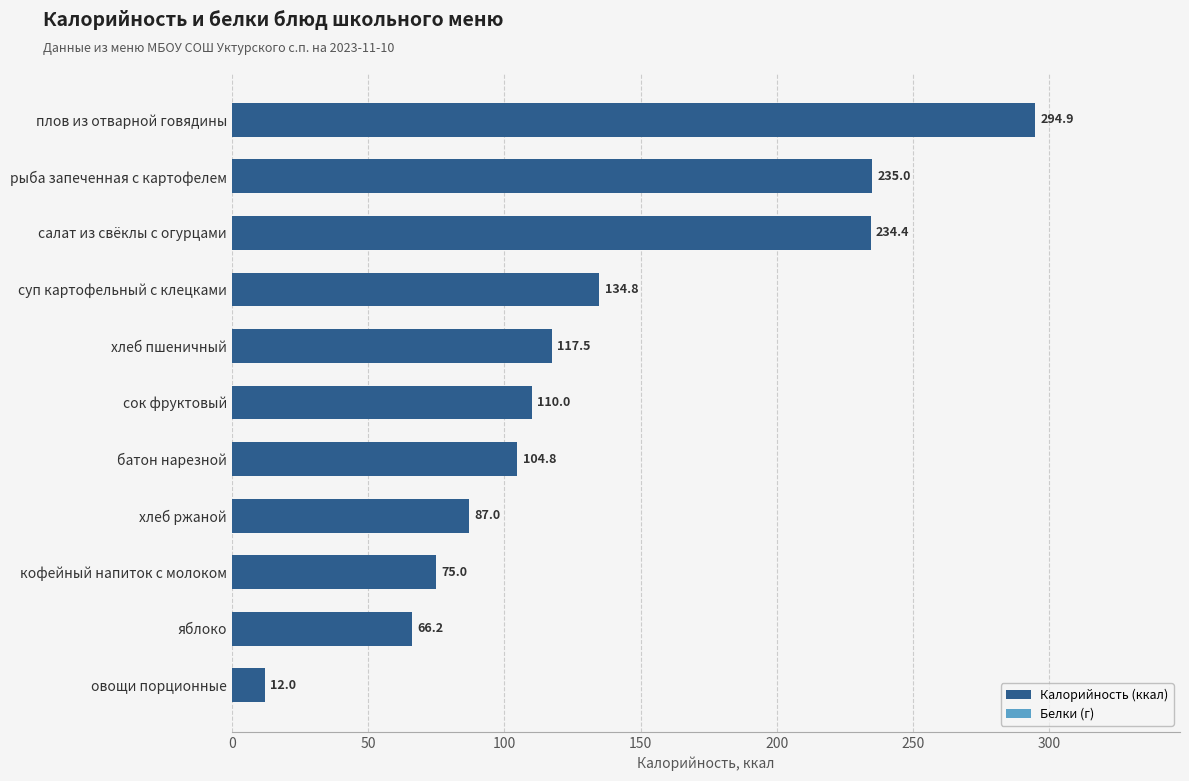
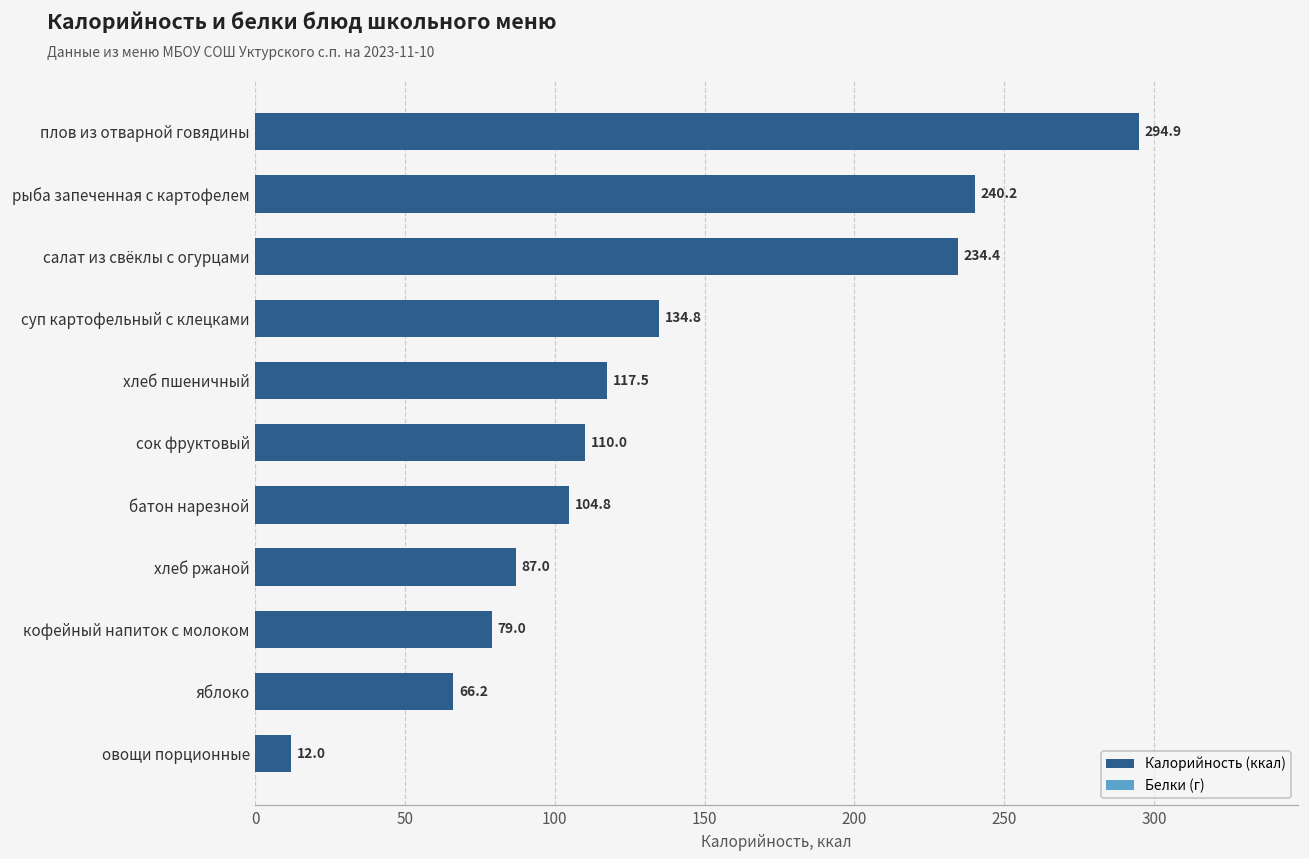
Калорийность (ккал), рыба запеченная с картофелем: 235.0 -> 240.2
Калорийность (ккал), кофейный напиток с молоком: 75.0 -> 79.0
